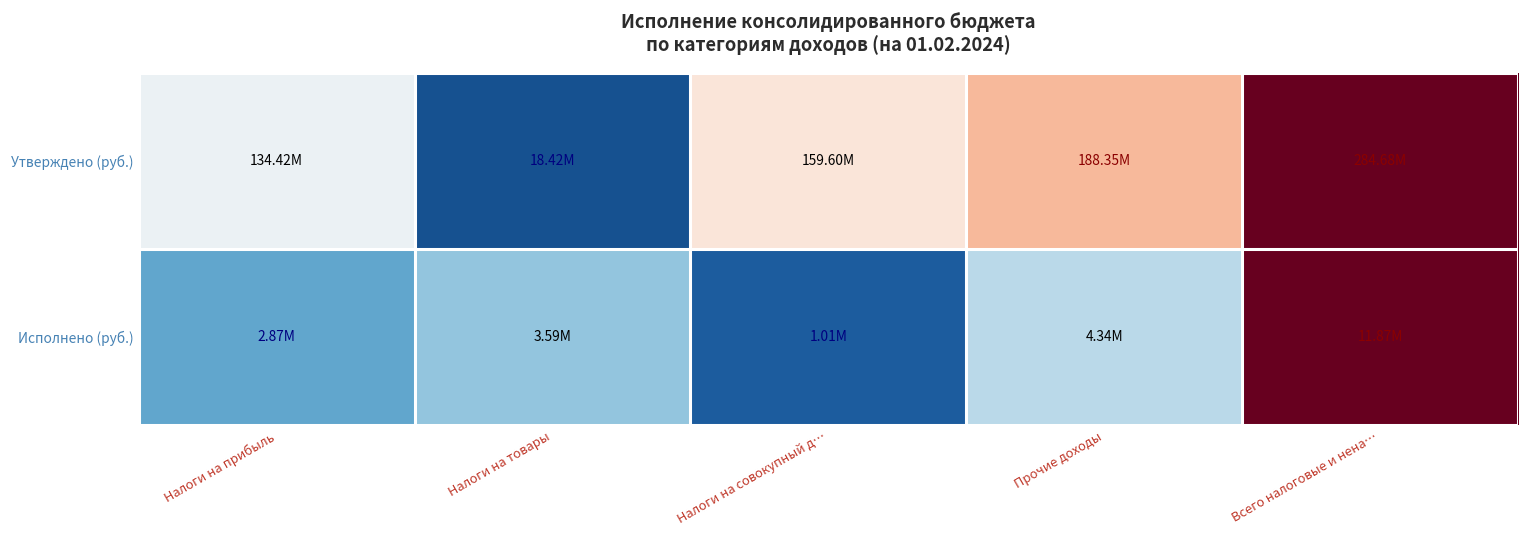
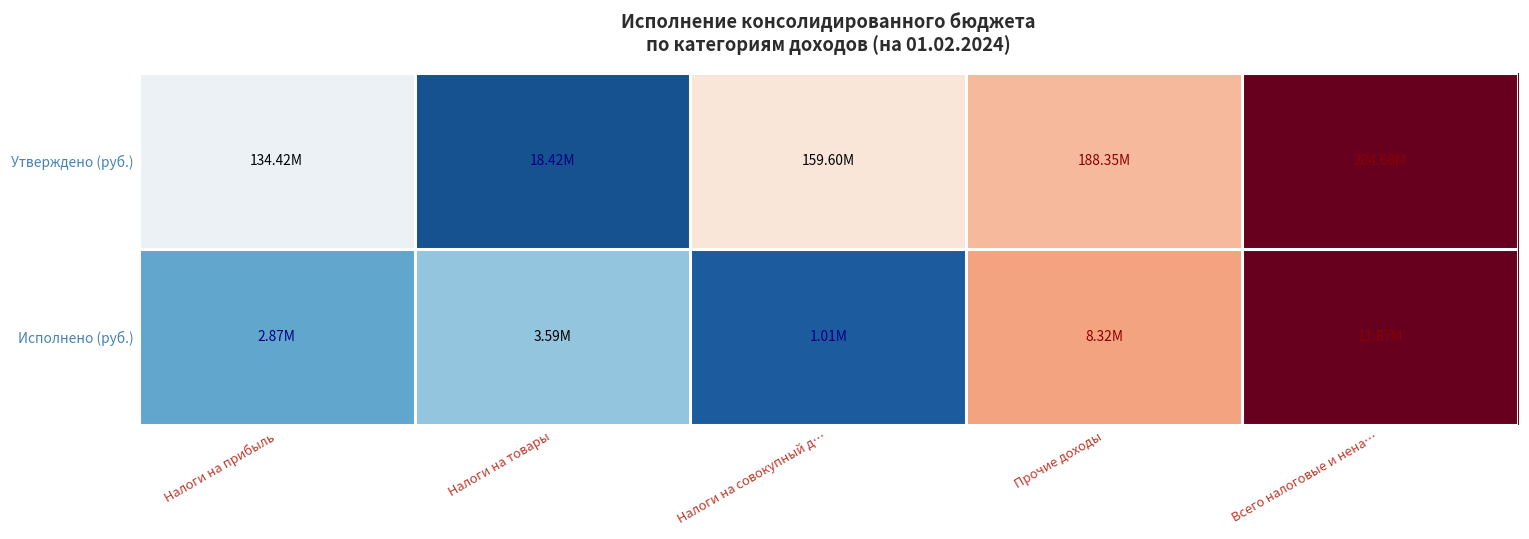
Исполнено (руб.), Прочие доходы: 4.34M -> 8.32M
